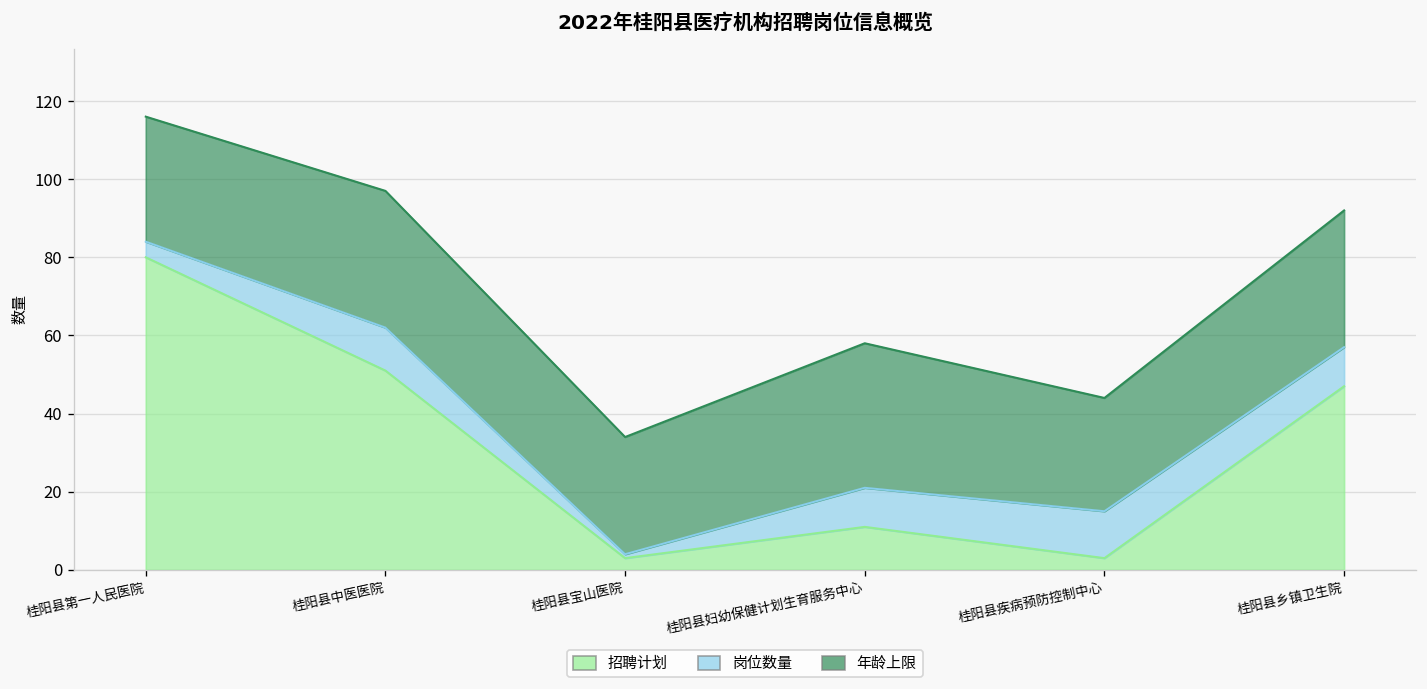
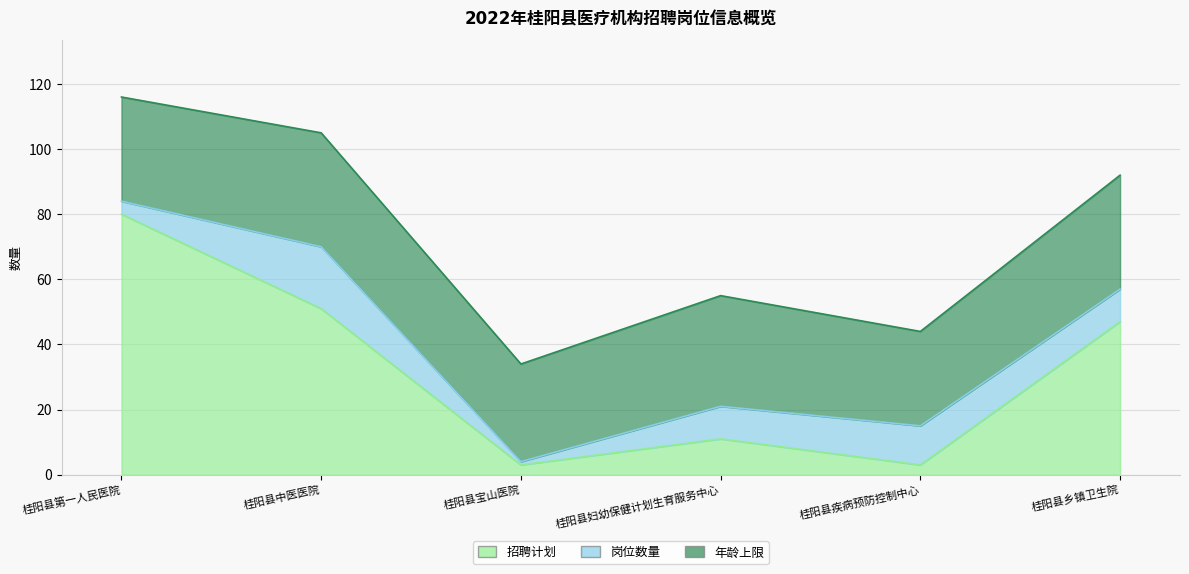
岗位数量, 桂阳县中医医院: 11 -> 19
年龄上限, 桂阳县妇幼保健计划生育服务中心: 37 -> 34
